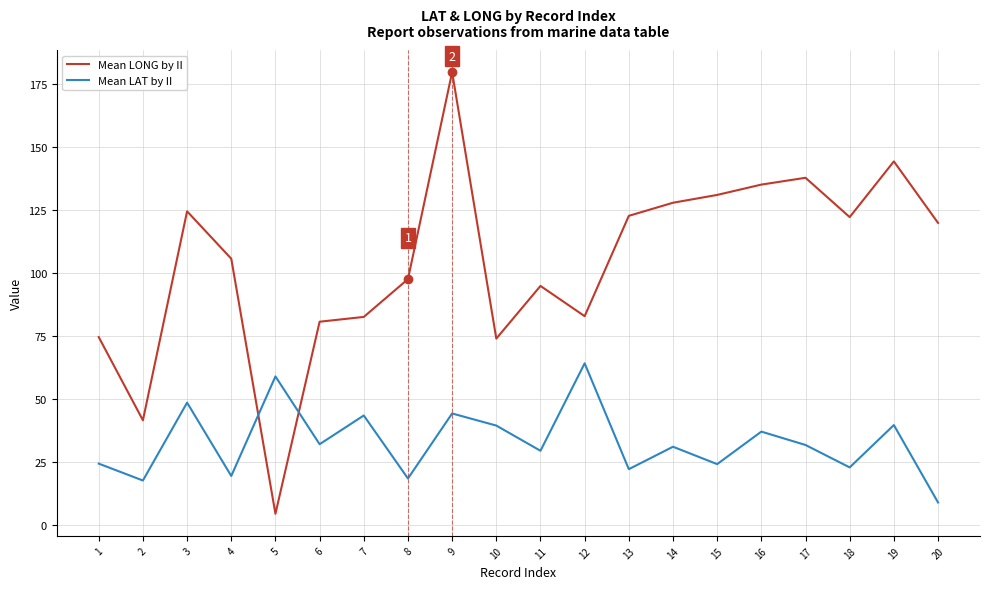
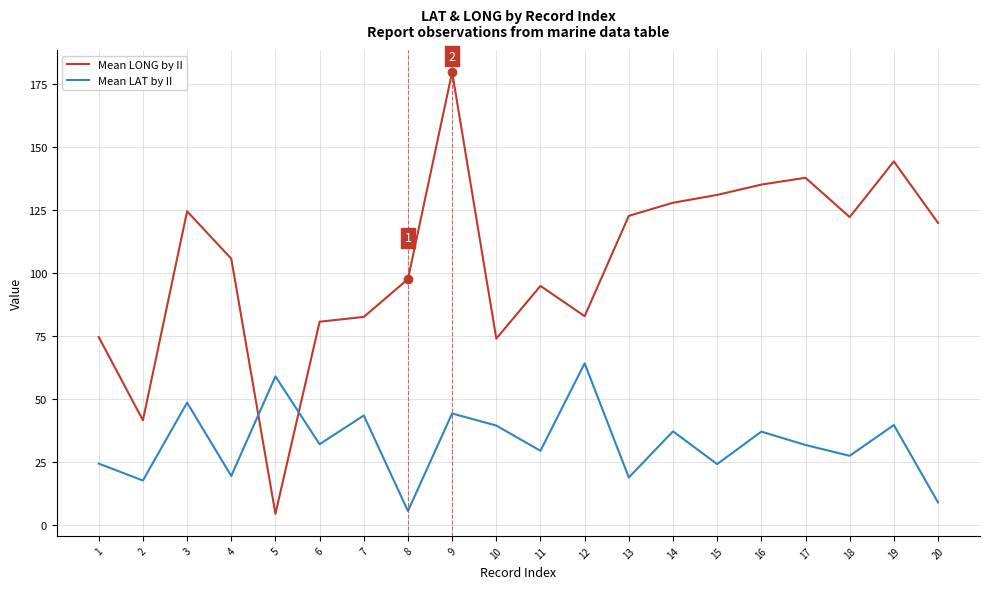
Mean LAT by II, 8: 18 -> 5
Mean LAT by II, 13: 22 -> 19
Mean LAT by II, 14: 31 -> 37
Mean LAT by II, 18: 23 -> 27
